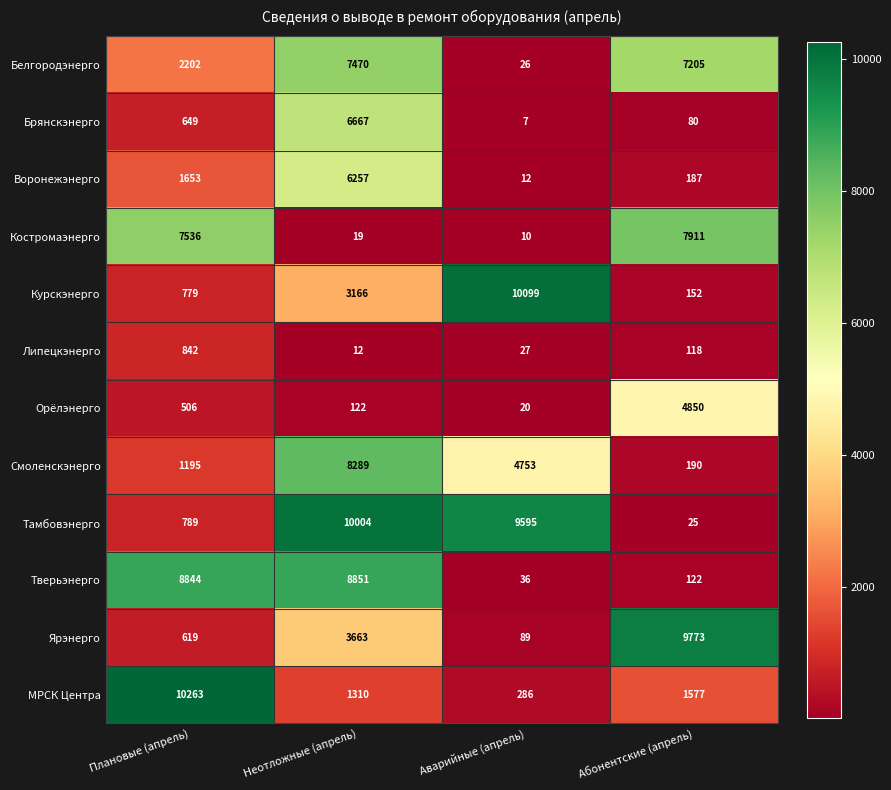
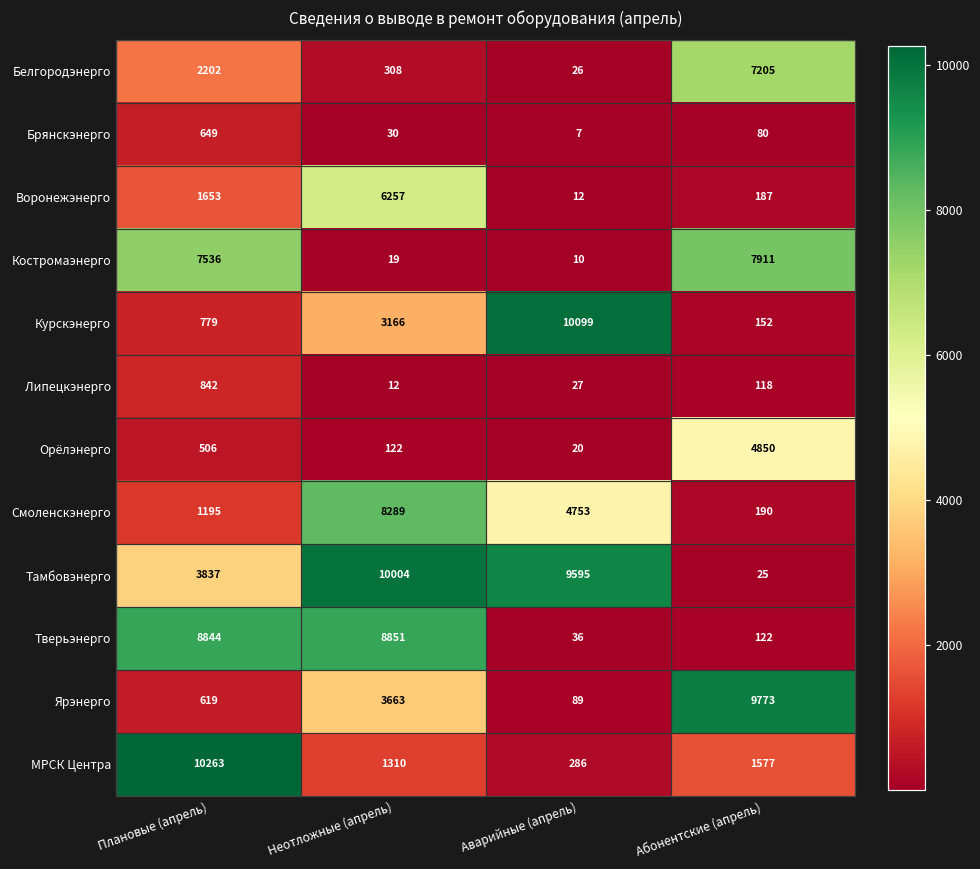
Белгородэнерго, Неотложные (апрель): 7470 -> 308
Брянскэнерго, Неотложные (апрель): 6667 -> 30
Тамбовэнерго, Плановые (апрель): 789 -> 3837
